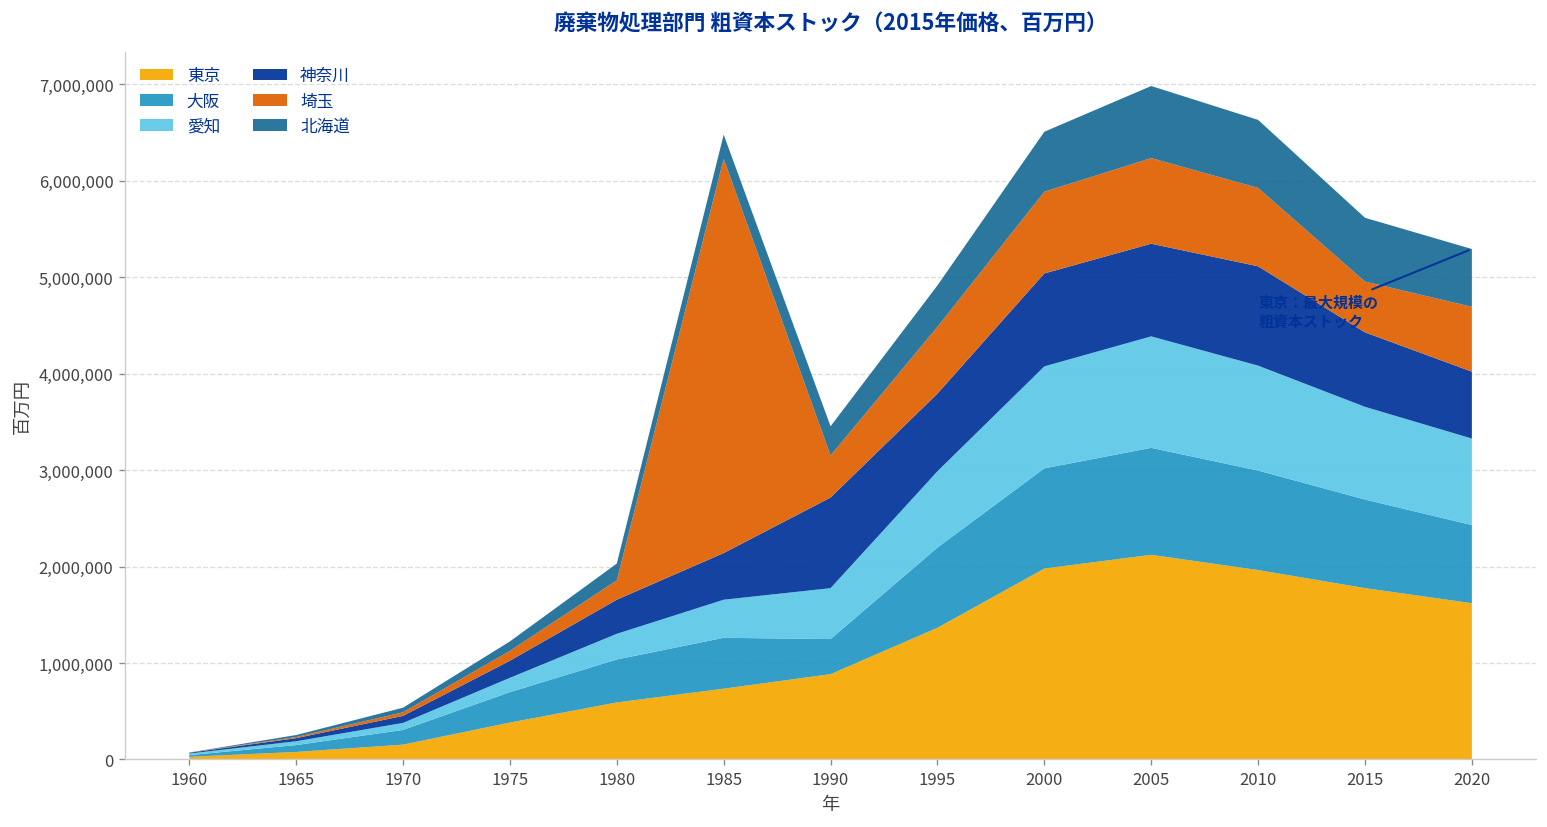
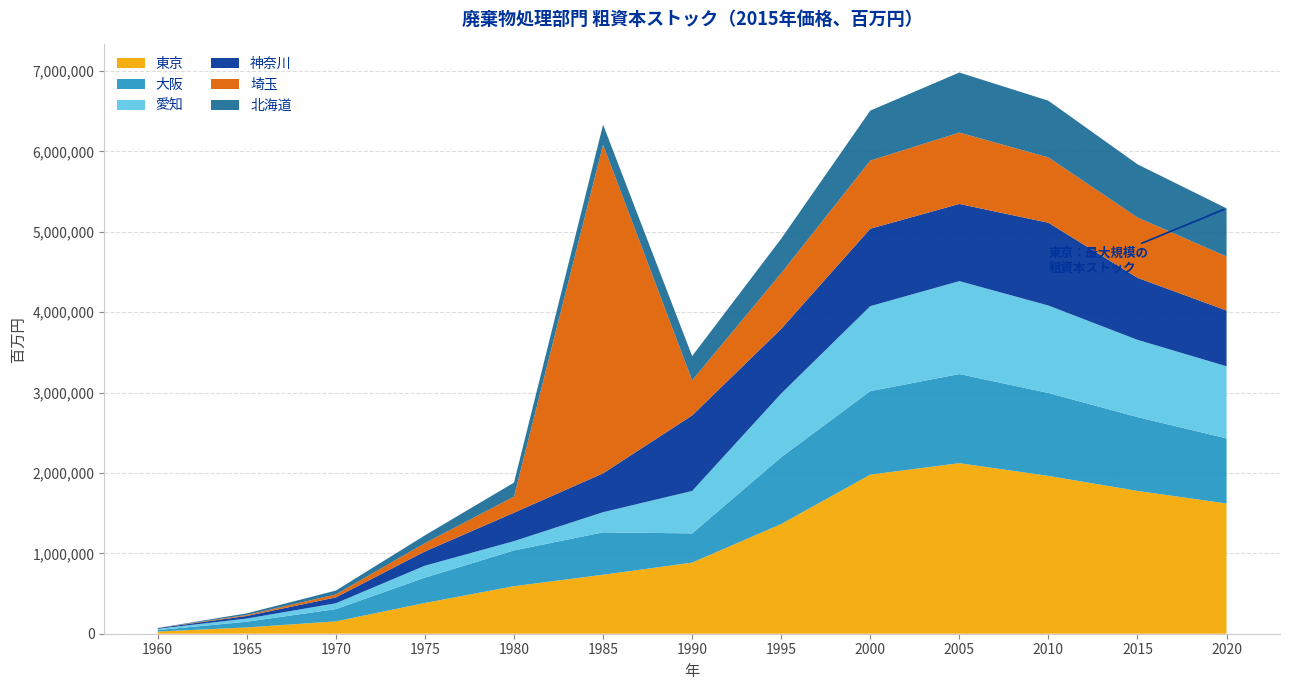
愛知, 1980: 300,000 -> 100,000
愛知, 1985: 400,000 -> 300,000
埼玉, 2015: 500,000 -> 800,000
